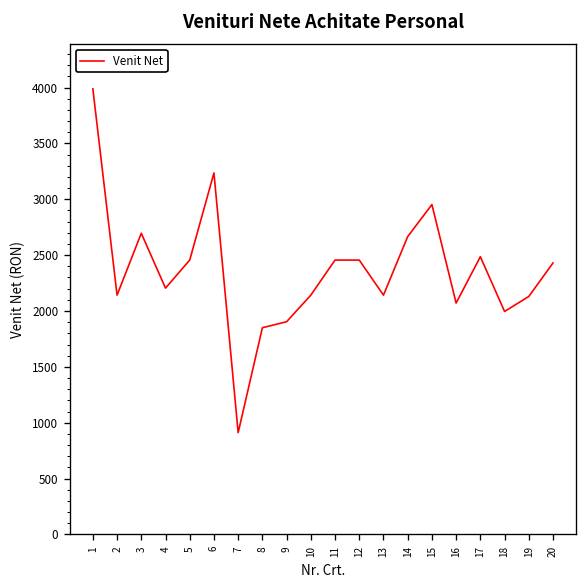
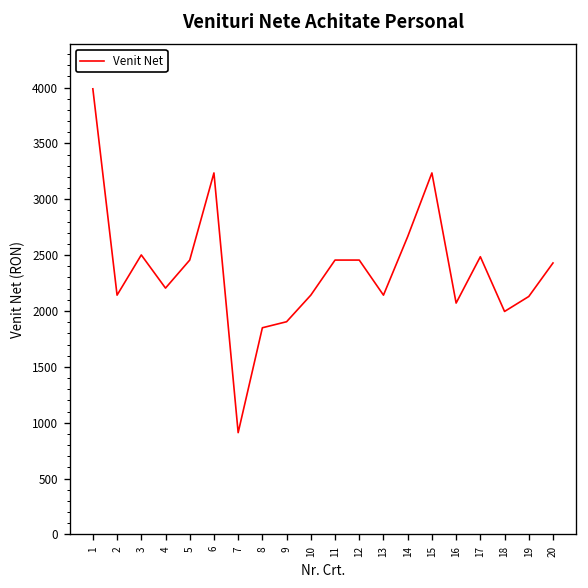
3: 2700 -> 2500
15: 3000 -> 3200
